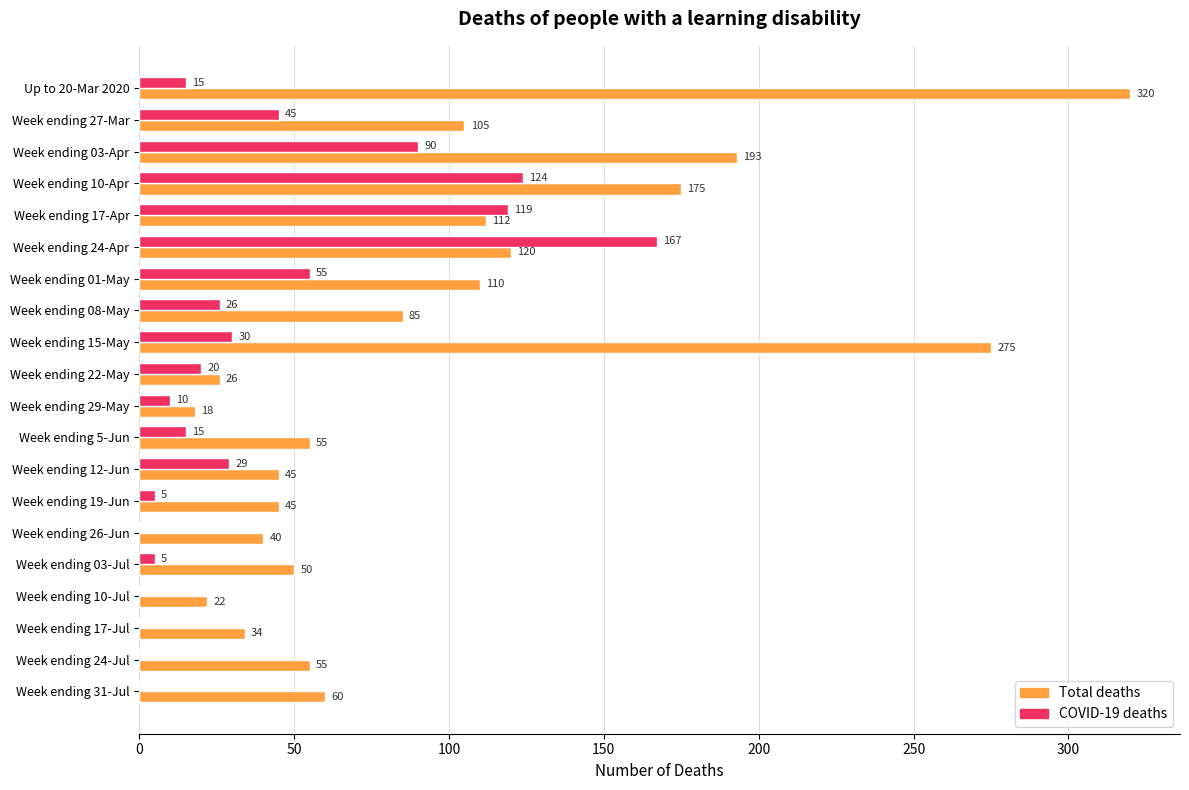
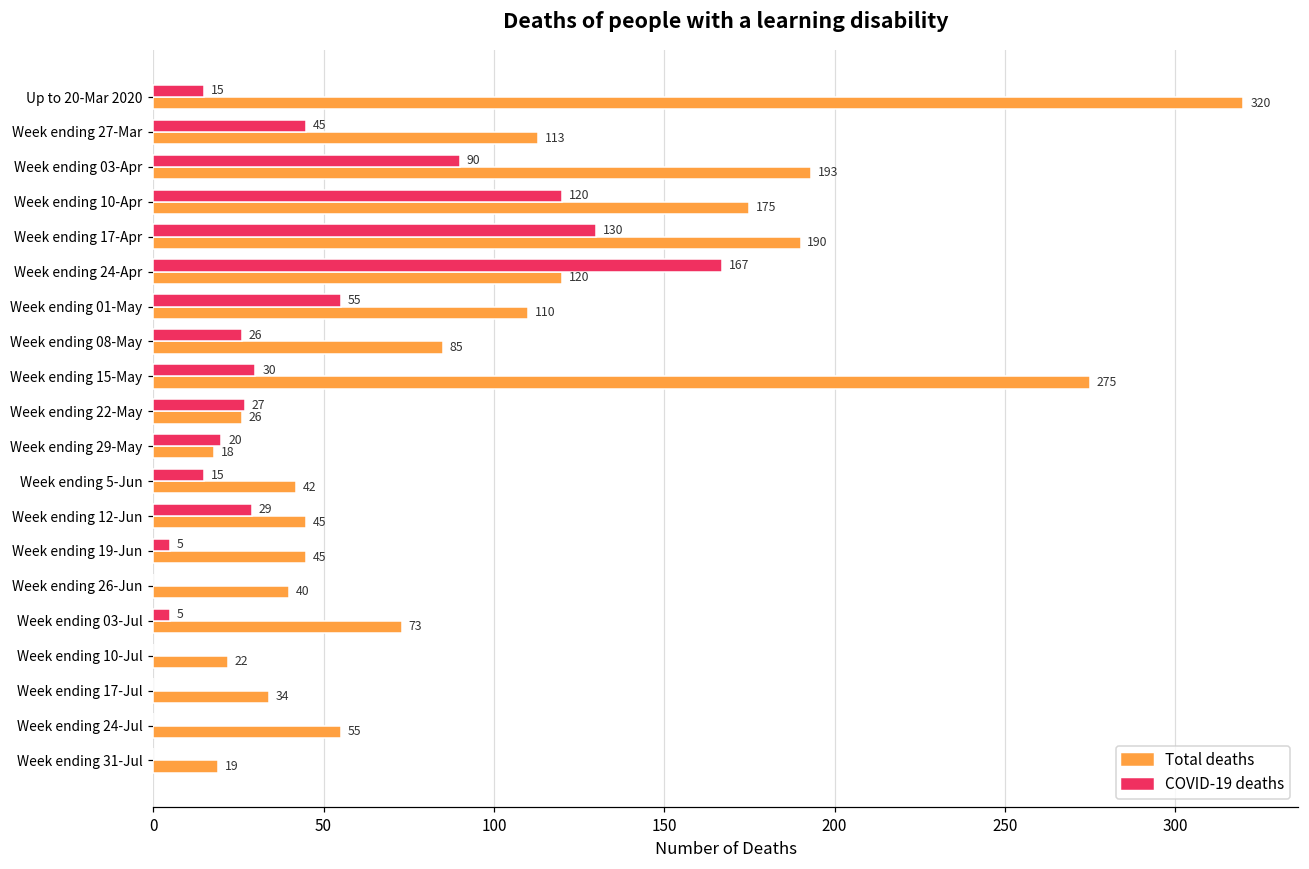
Total deaths, Week ending 27-Mar: 105 -> 113
COVID-19 deaths, Week ending 10-Apr: 124 -> 120
COVID-19 deaths, Week ending 17-Apr: 119 -> 130
Total deaths, Week ending 17-Apr: 112 -> 190
COVID-19 deaths, Week ending 22-May: 20 -> 27
COVID-19 deaths, Week ending 29-May: 10 -> 20
Total deaths, Week ending 5-Jun: 55 -> 42
Total deaths, Week ending 03-Jul: 50 -> 73
Total deaths, Week ending 31-Jul: 60 -> 19
